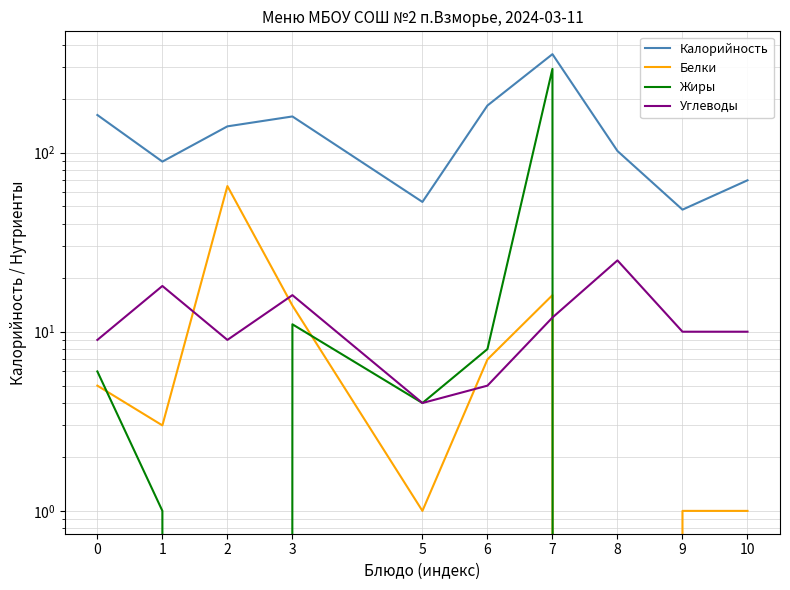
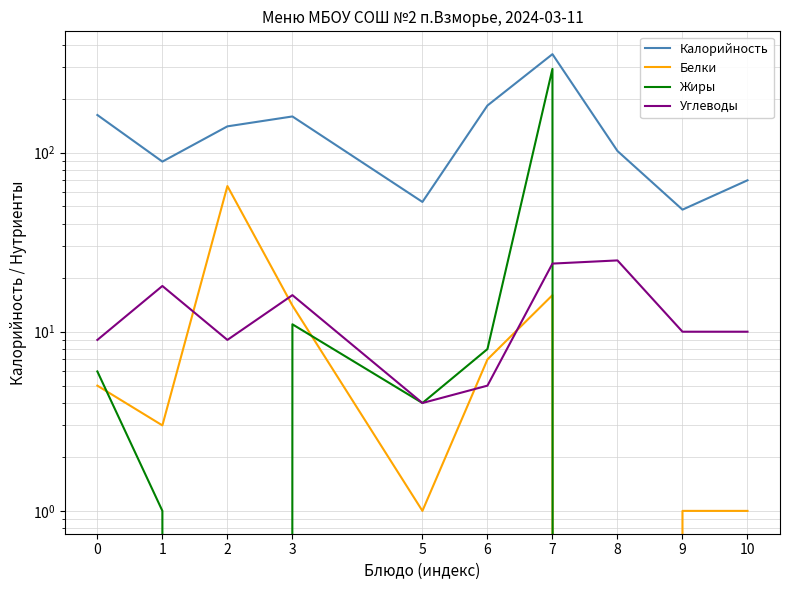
Углеводы, 7: 12 -> 24
